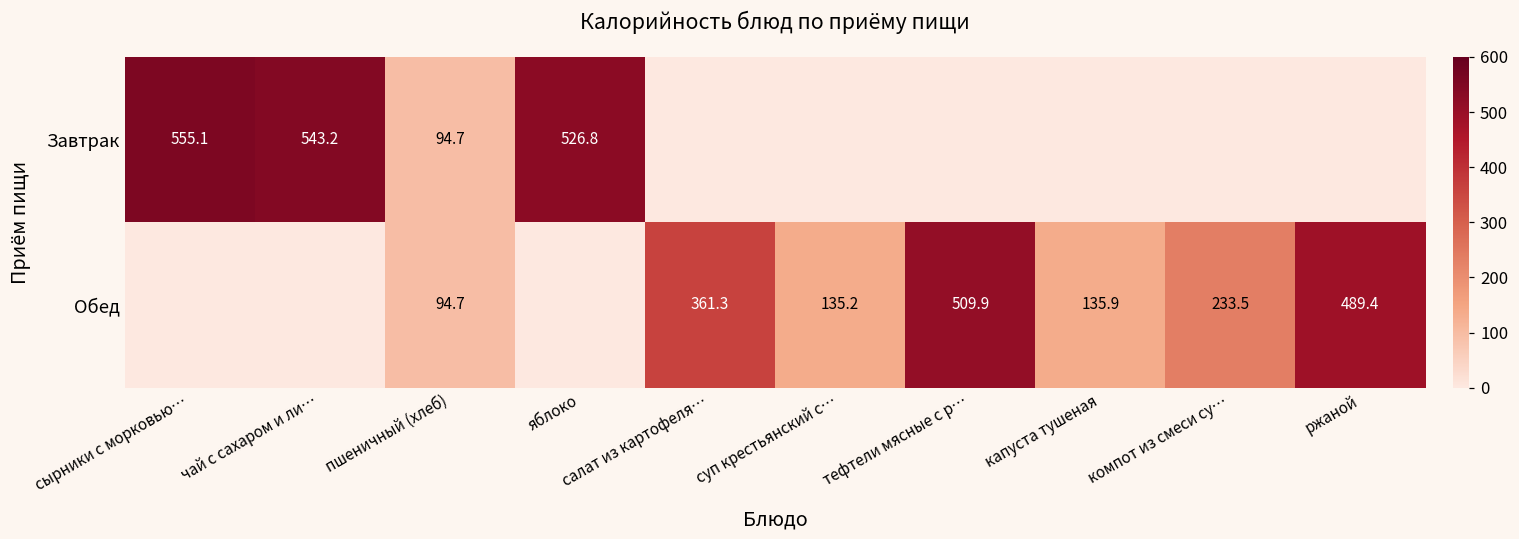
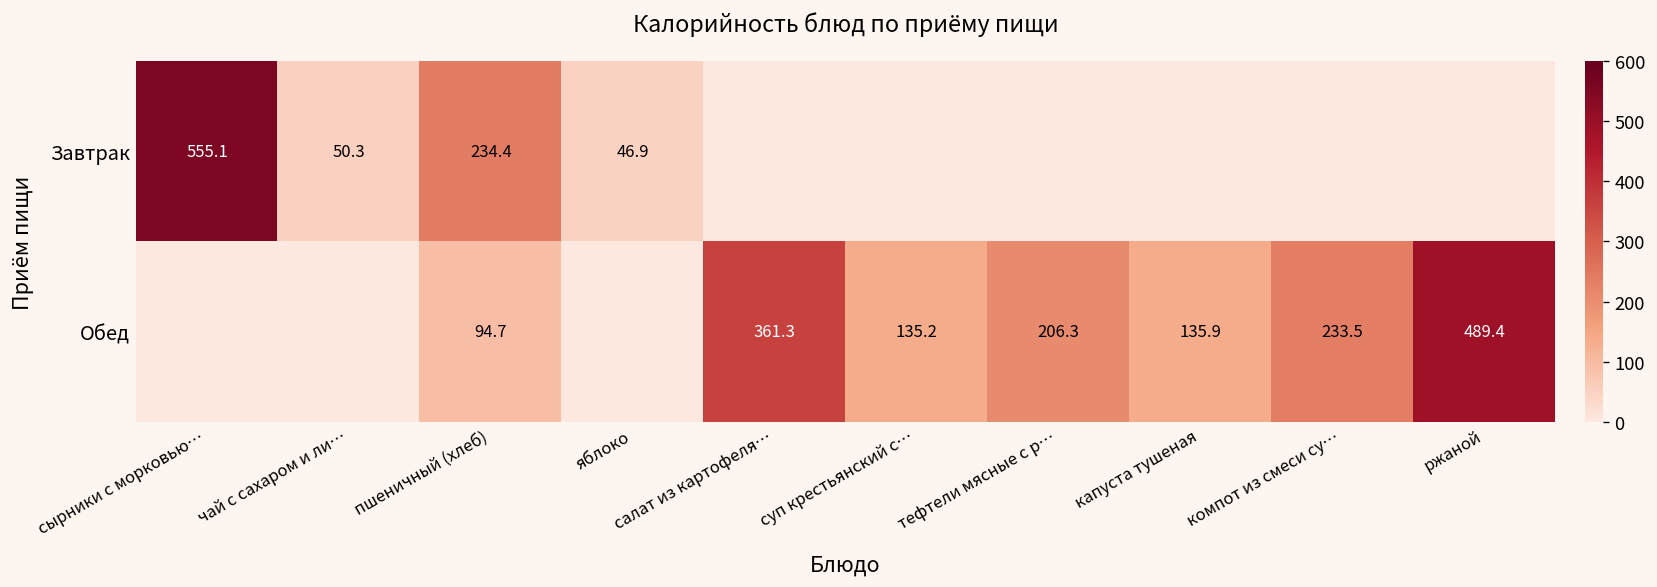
Завтрак, чай с сахаром и ли…: 543.2 -> 50.3
Завтрак, пшеничный (хлеб): 94.7 -> 234.4
Завтрак, яблоко: 526.8 -> 46.9
Обед, тефтели мясные с р…: 509.9 -> 206.3
